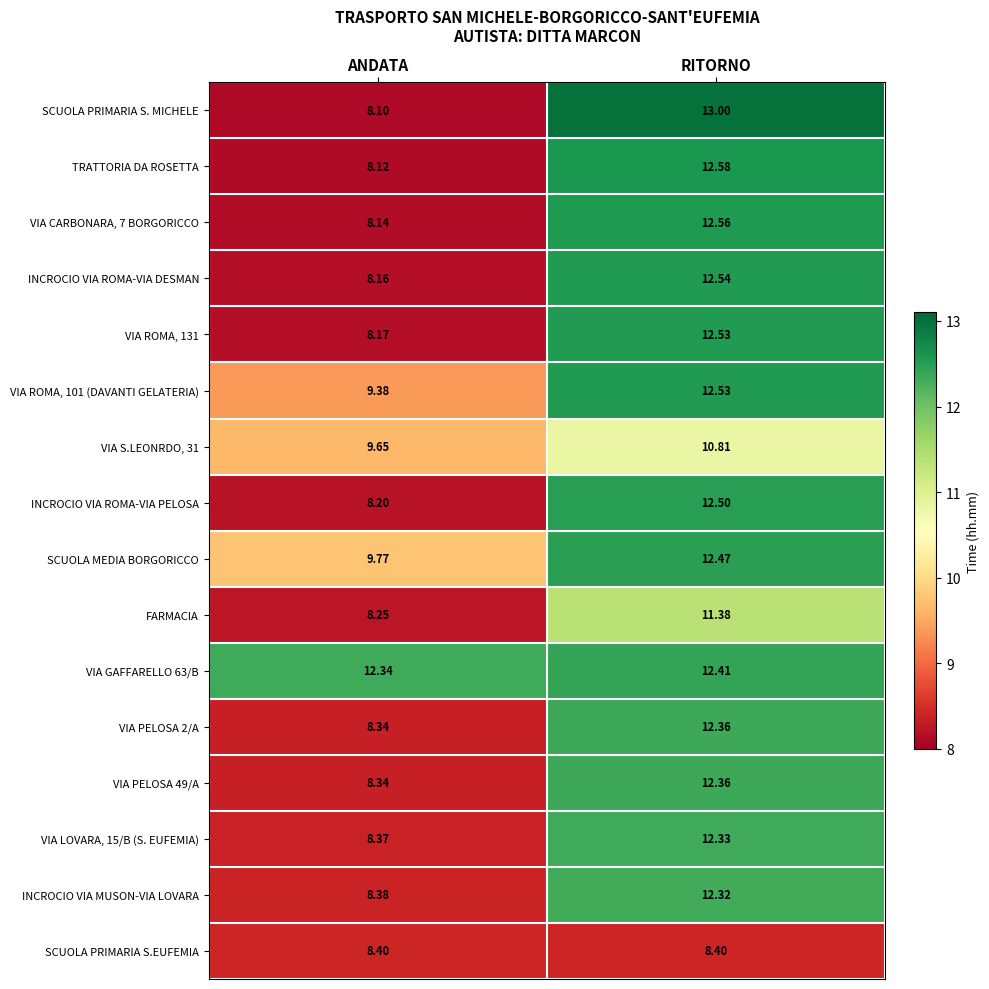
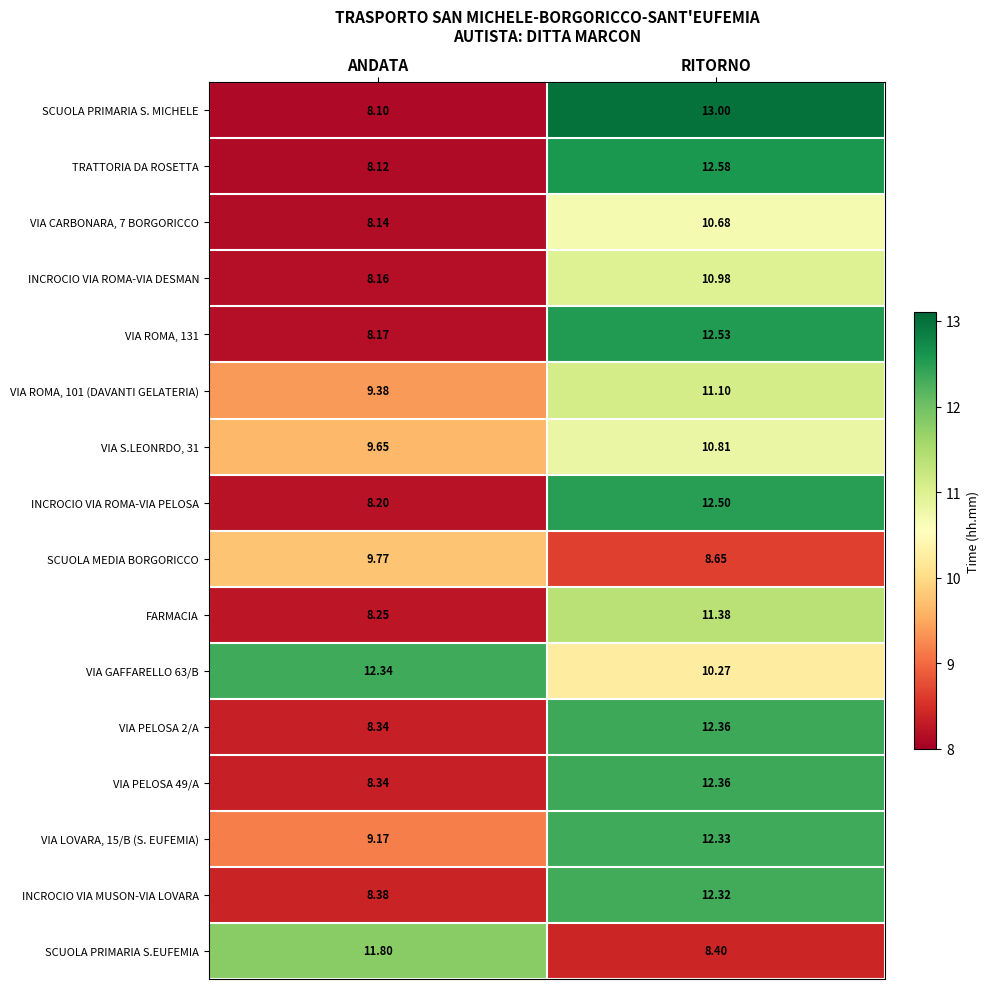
VIA CARBONARA, 7 BORGORICCO, RITORNO: 12.56 -> 10.68
INCROCIO VIA ROMA-VIA DESMAN, RITORNO: 12.54 -> 10.98
VIA ROMA, 101 (DAVANTI GELATERIA), RITORNO: 12.53 -> 11.10
SCUOLA MEDIA BORGORICCO, RITORNO: 12.47 -> 8.65
VIA GAFFARELLO 63/B, RITORNO: 12.41 -> 10.27
VIA LOVARA, 15/B (S. EUFEMIA), ANDATA: 8.37 -> 9.17
SCUOLA PRIMARIA S.EUFEMIA, ANDATA: 8.40 -> 11.80
